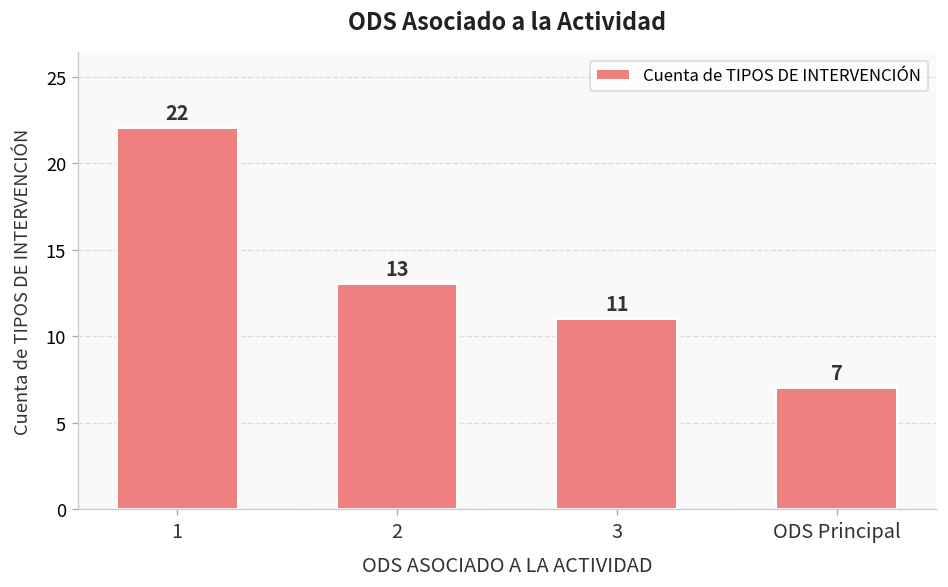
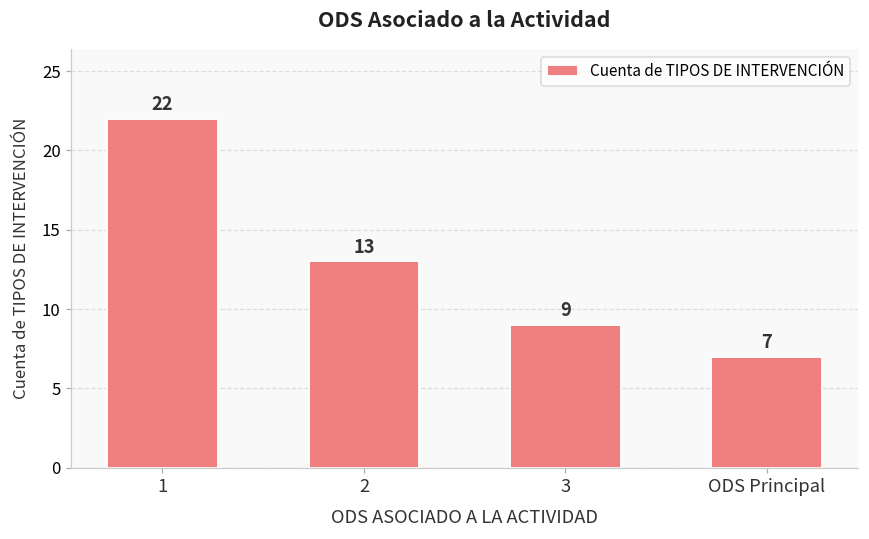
3: 11 -> 9
